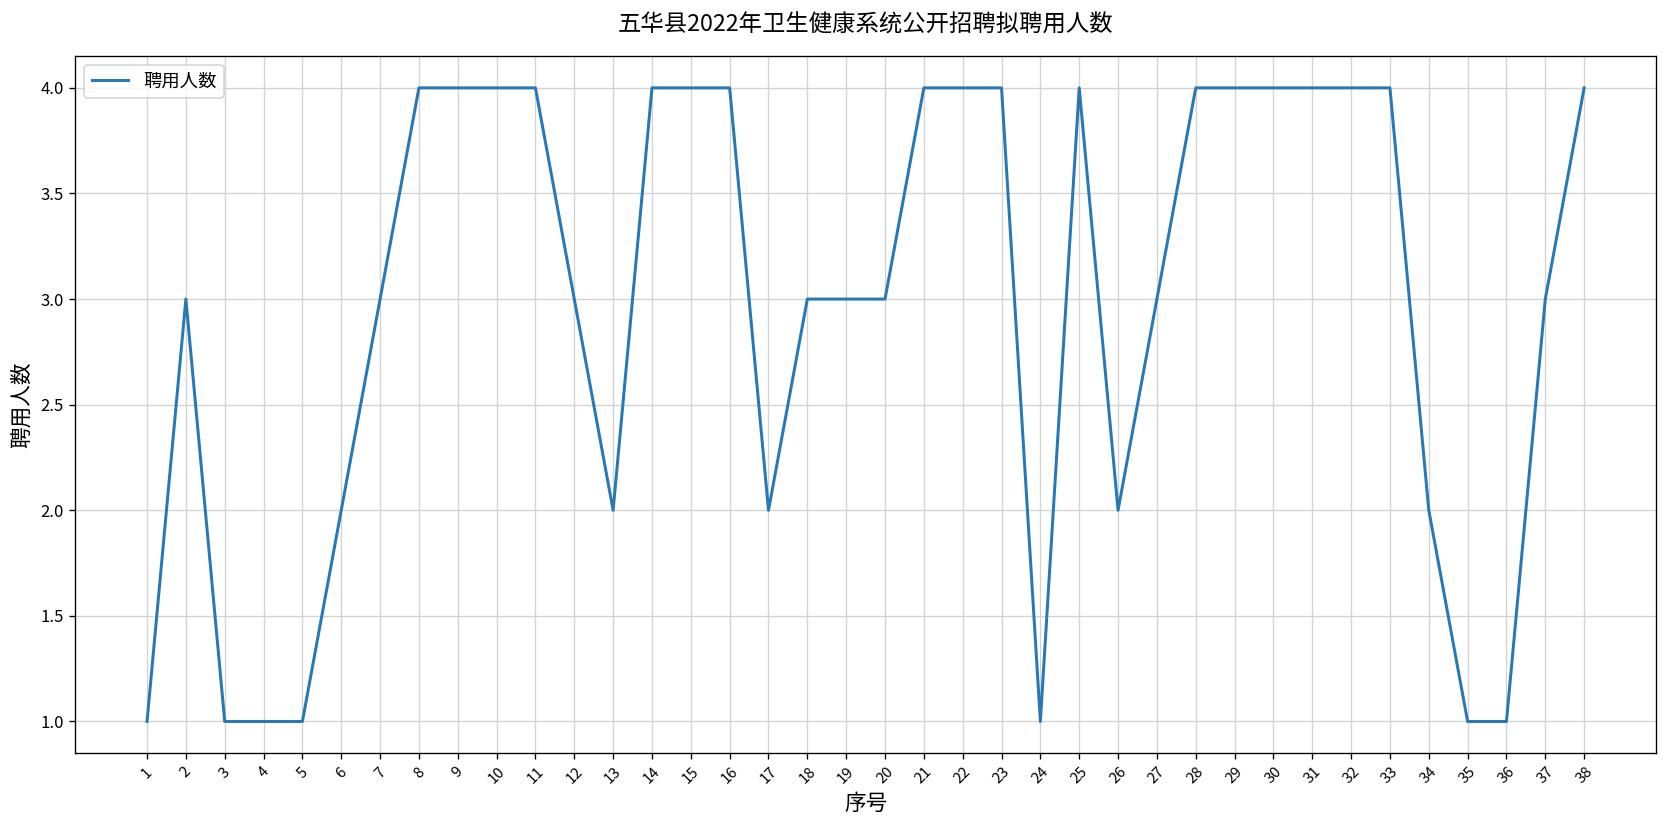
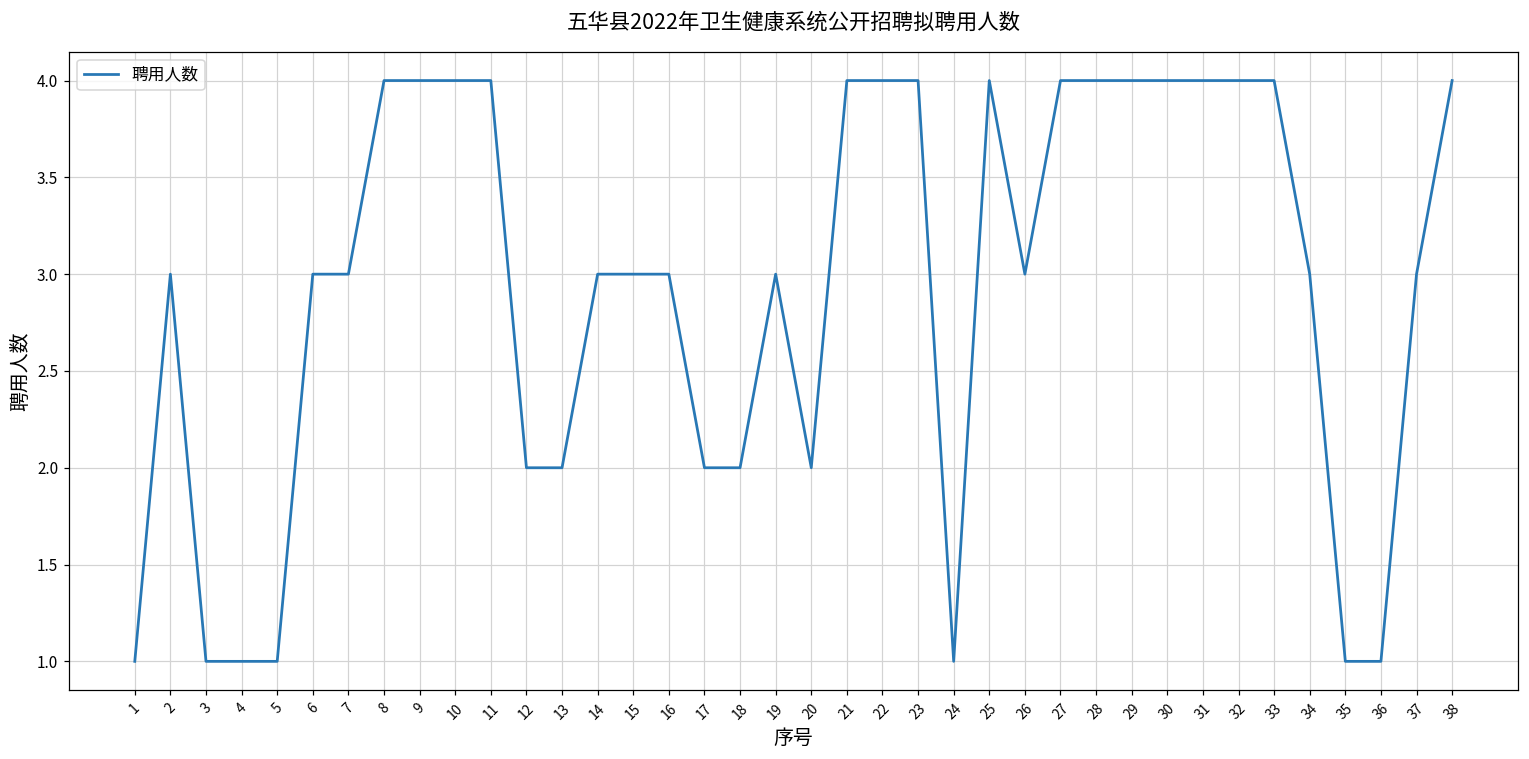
6: 2 -> 3
12: 3 -> 2
14: 4 -> 3
15: 4 -> 3
16: 4 -> 3
18: 3 -> 2
20: 3 -> 2
26: 2 -> 3
27: 3 -> 4
34: 2 -> 3
